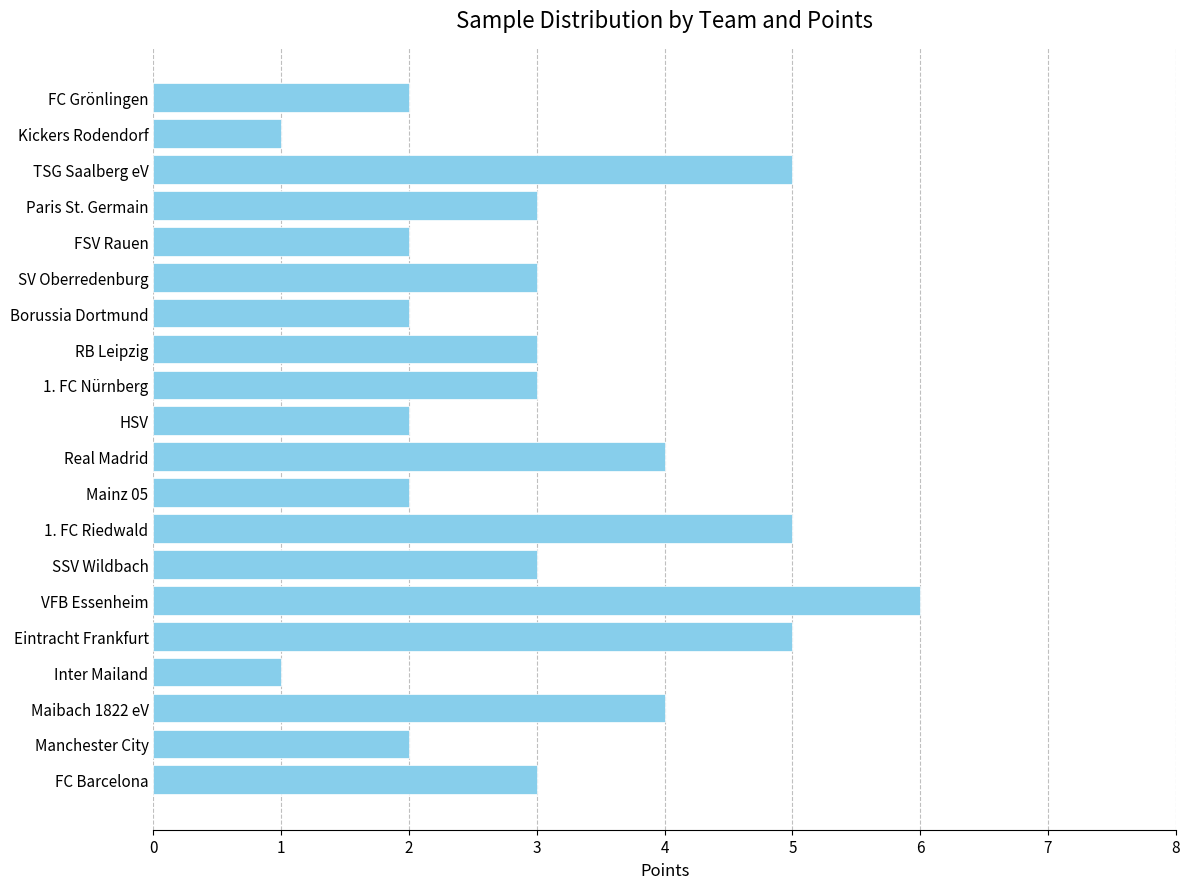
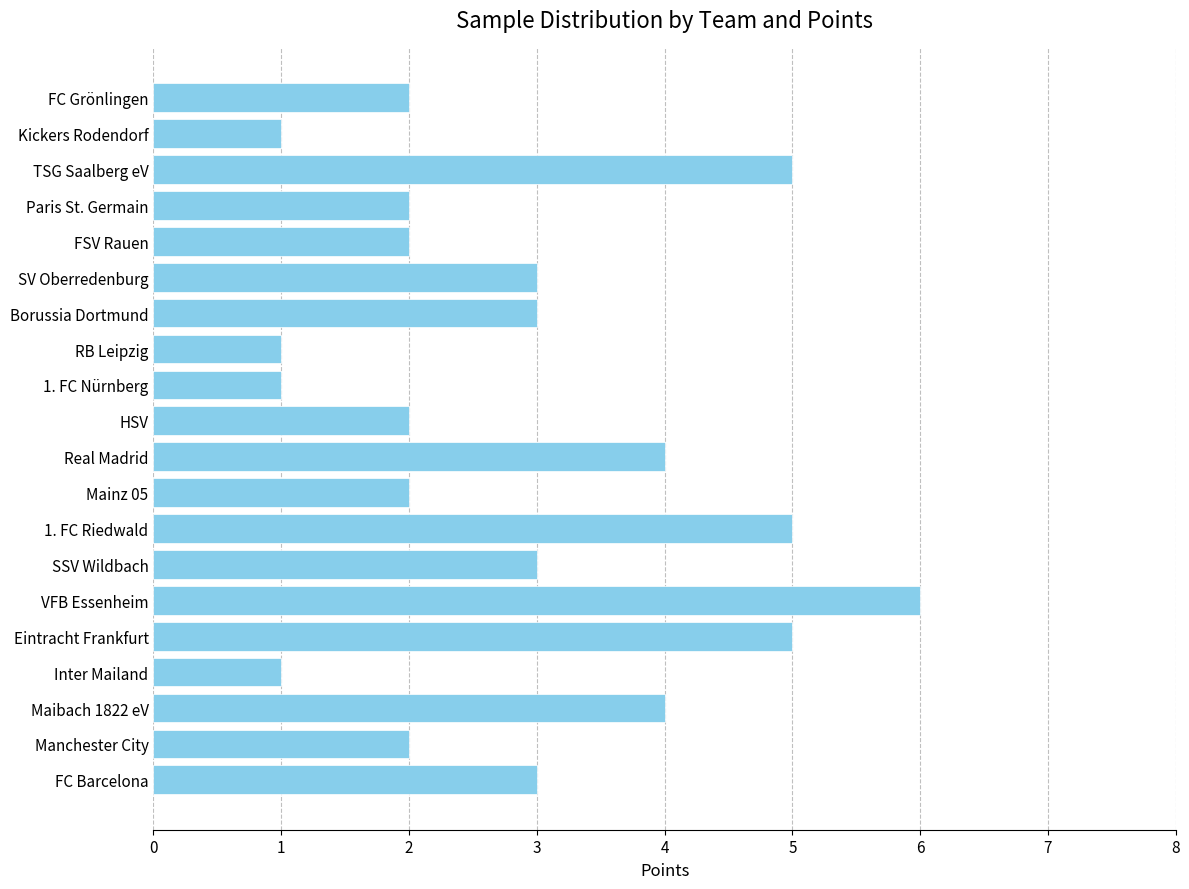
Paris St. Germain: 3 -> 2
Borussia Dortmund: 2 -> 3
RB Leipzig: 3 -> 1
1. FC Nürnberg: 3 -> 1
